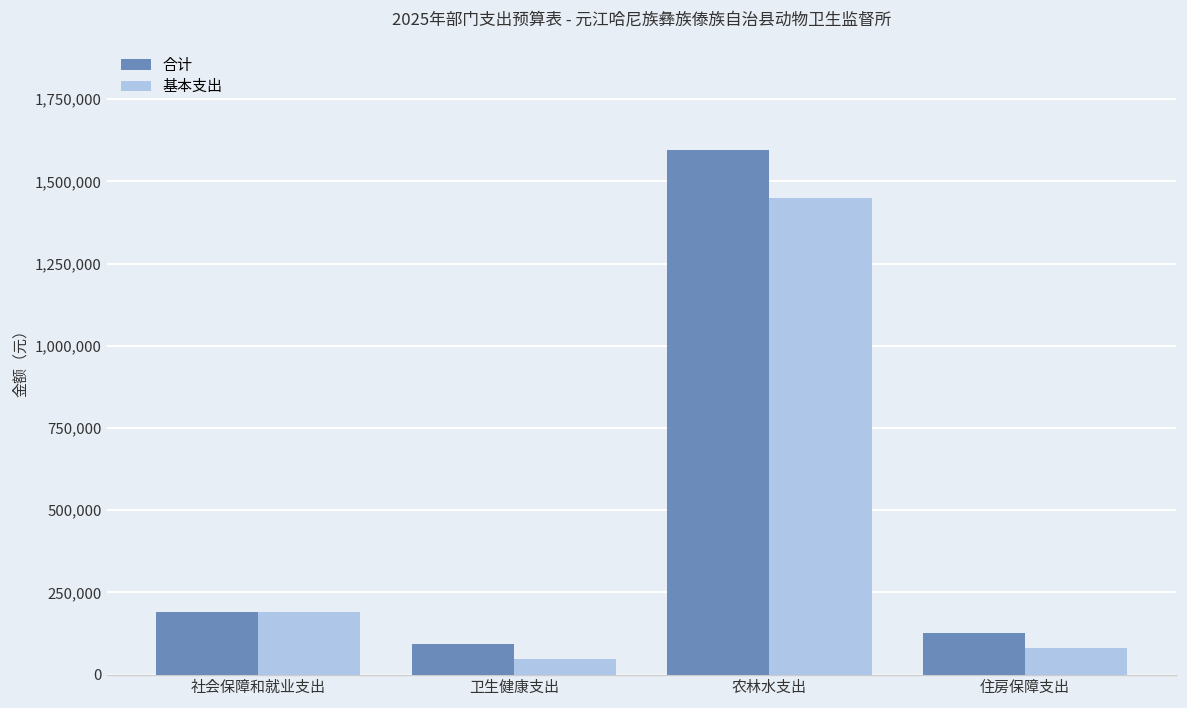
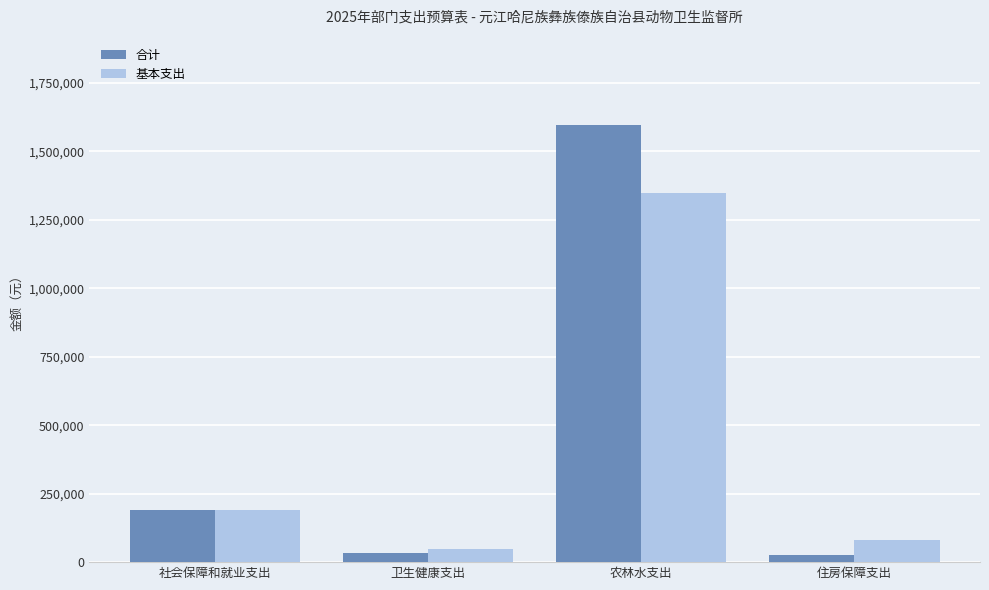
合计, 卫生健康支出: 90,000 -> 40,000
基本支出, 农林水支出: 1,450,000 -> 1,350,000
合计, 住房保障支出: 130,000 -> 30,000
